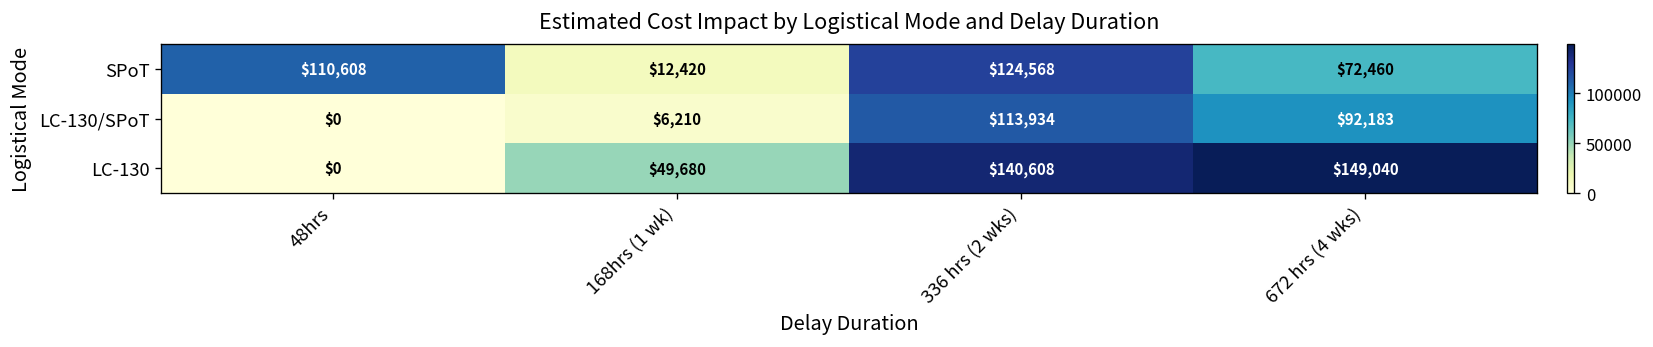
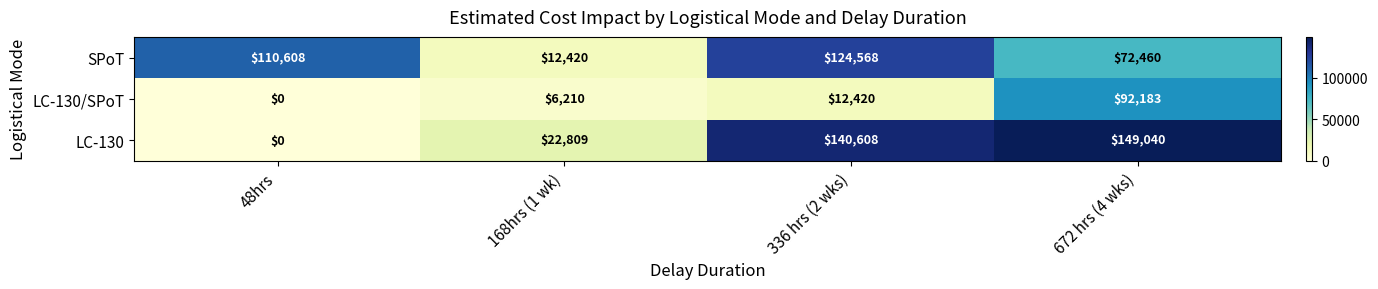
LC-130/SPoT, 336 hrs (2 wks): $113,934 -> $12,420
LC-130, 168hrs (1 wk): $49,680 -> $22,809
